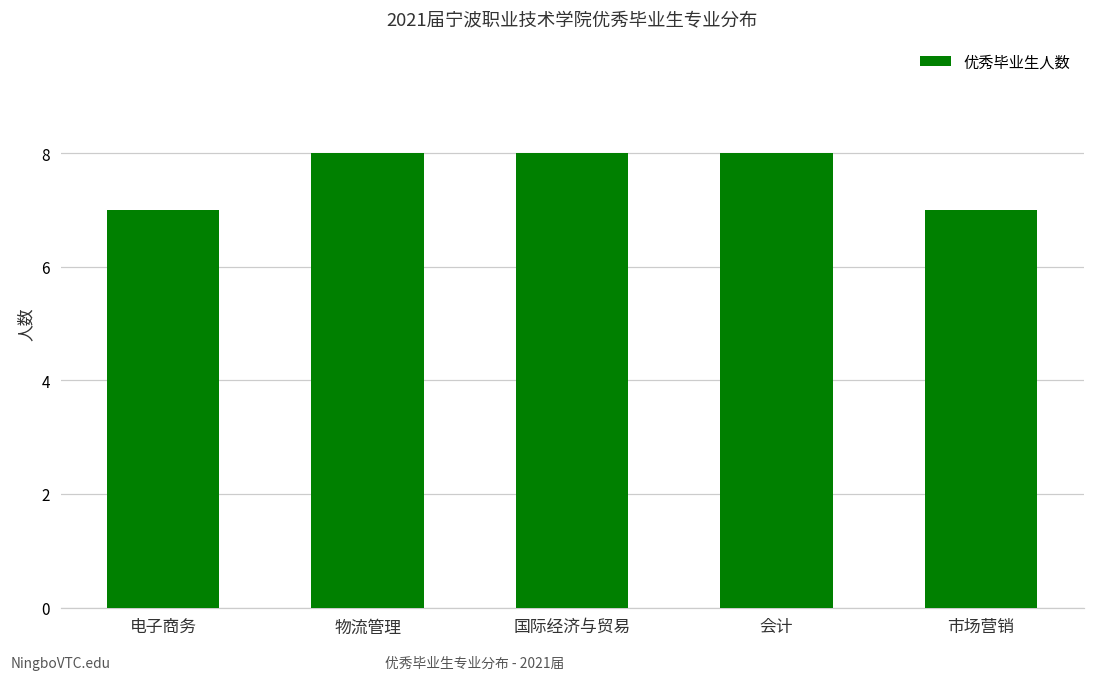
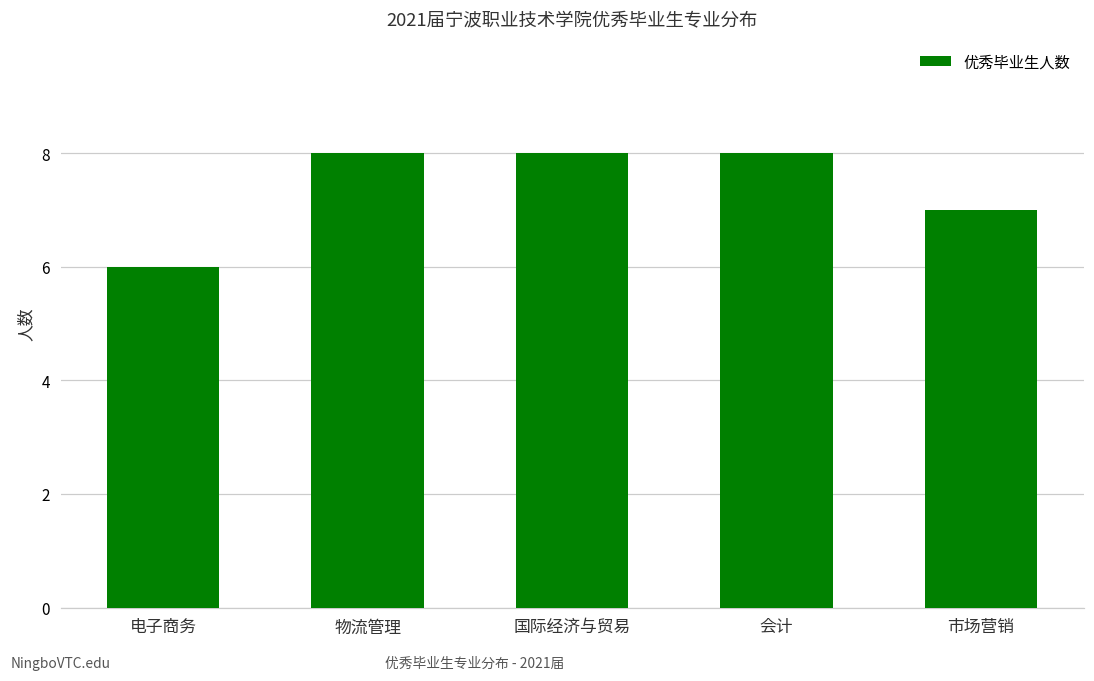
电子商务: 7 -> 6
